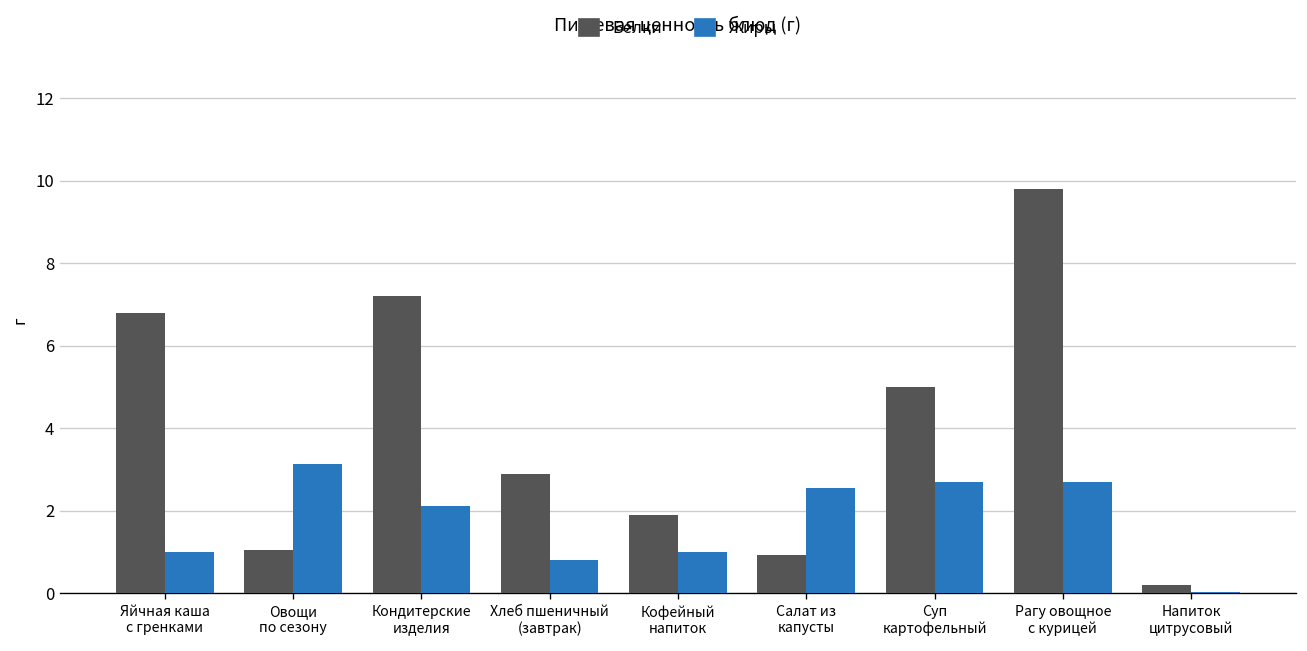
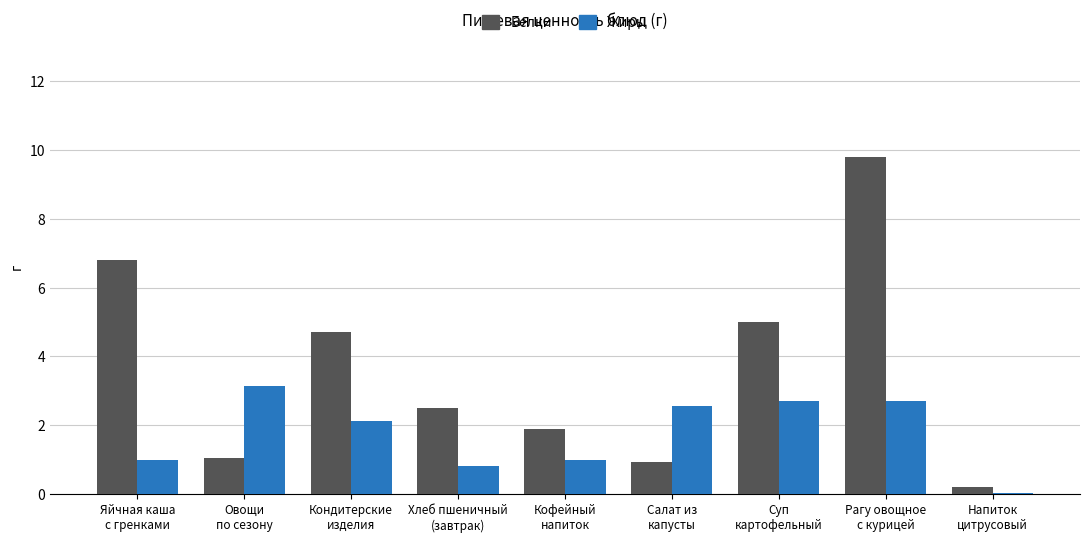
Белки, Кондитерские изделия: 7.2 -> 4.7
Белки, Хлеб пшеничный (завтрак): 2.9 -> 2.5
